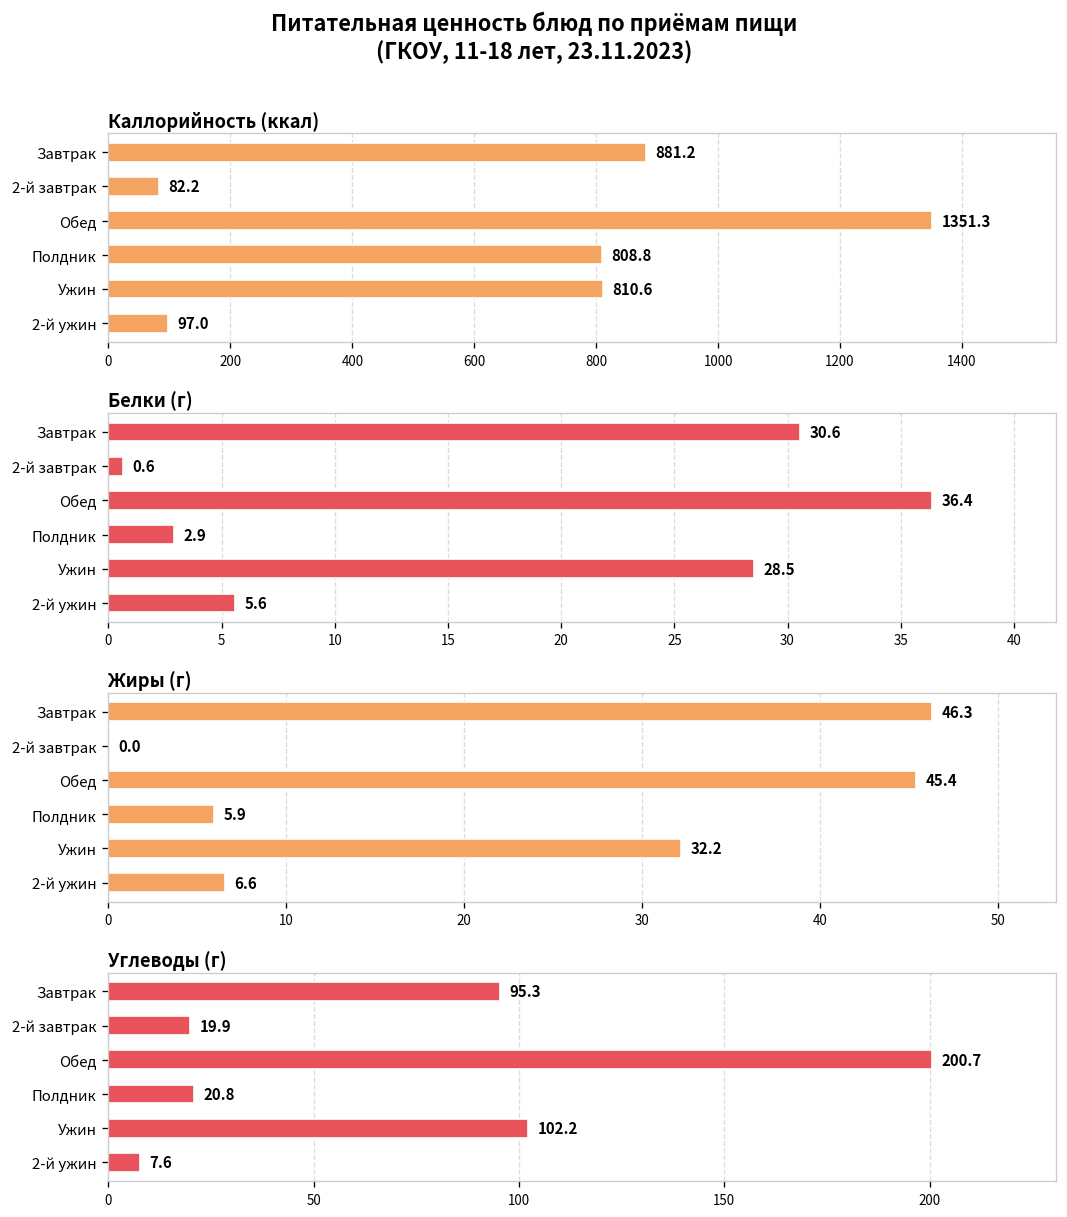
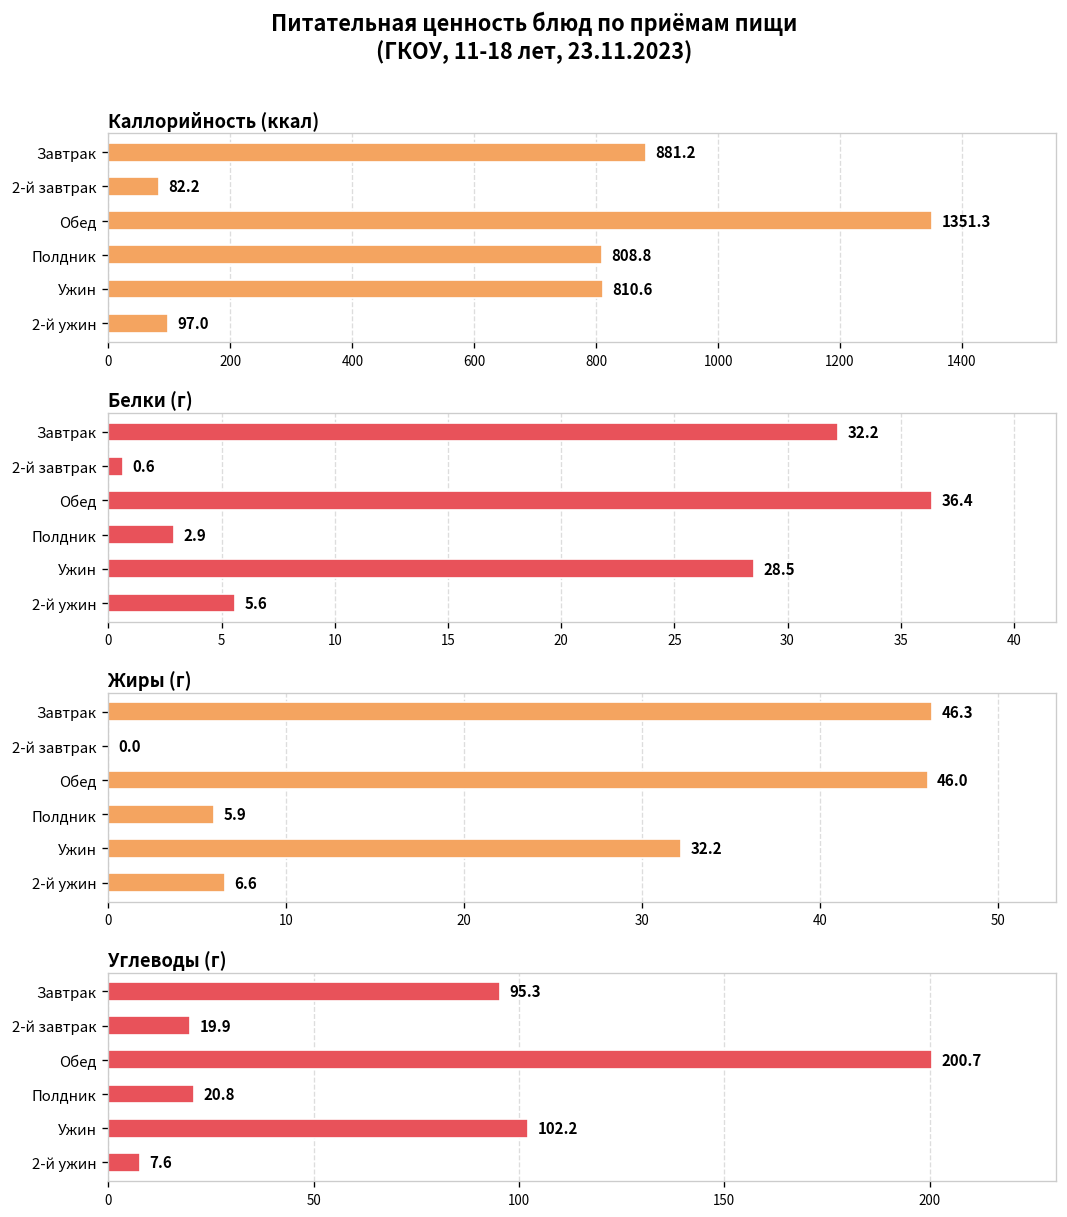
Белки (г), Завтрак: 30.6 -> 32.2
Жиры (г), Обед: 45.4 -> 46.0
